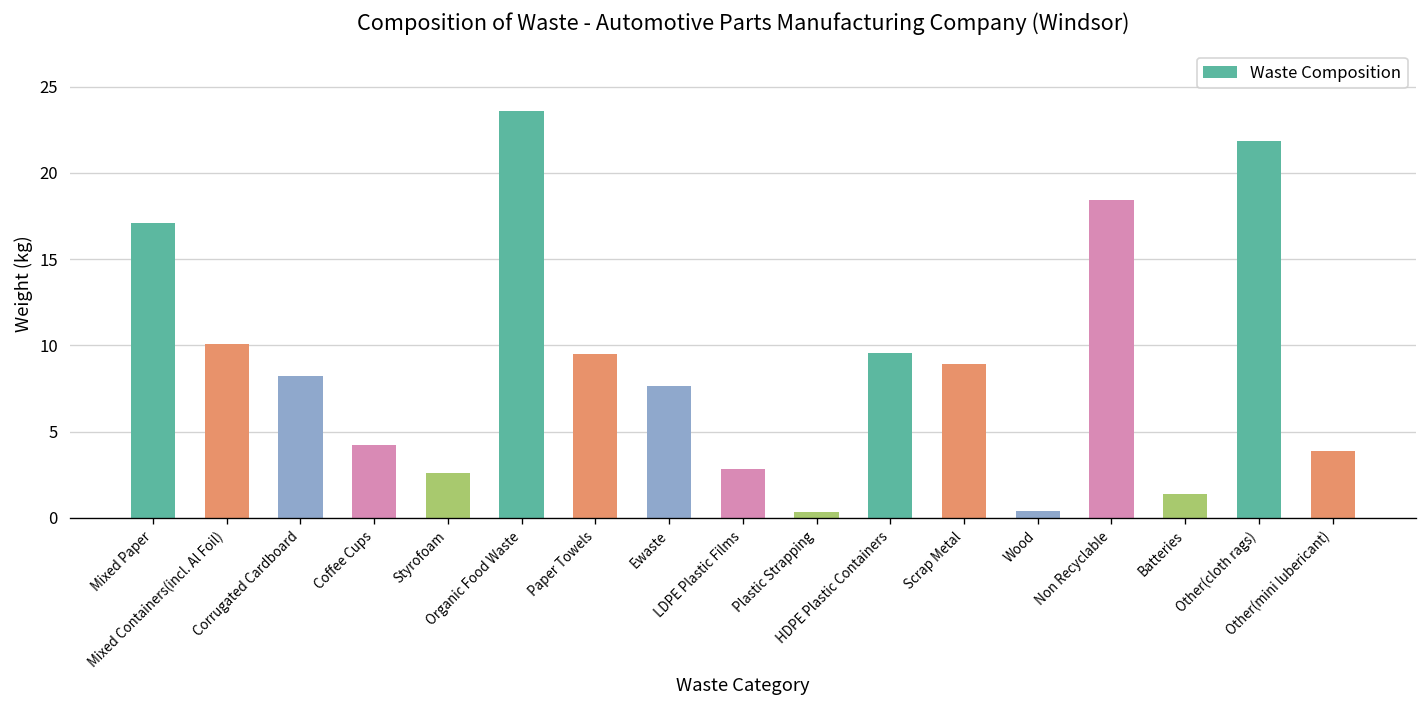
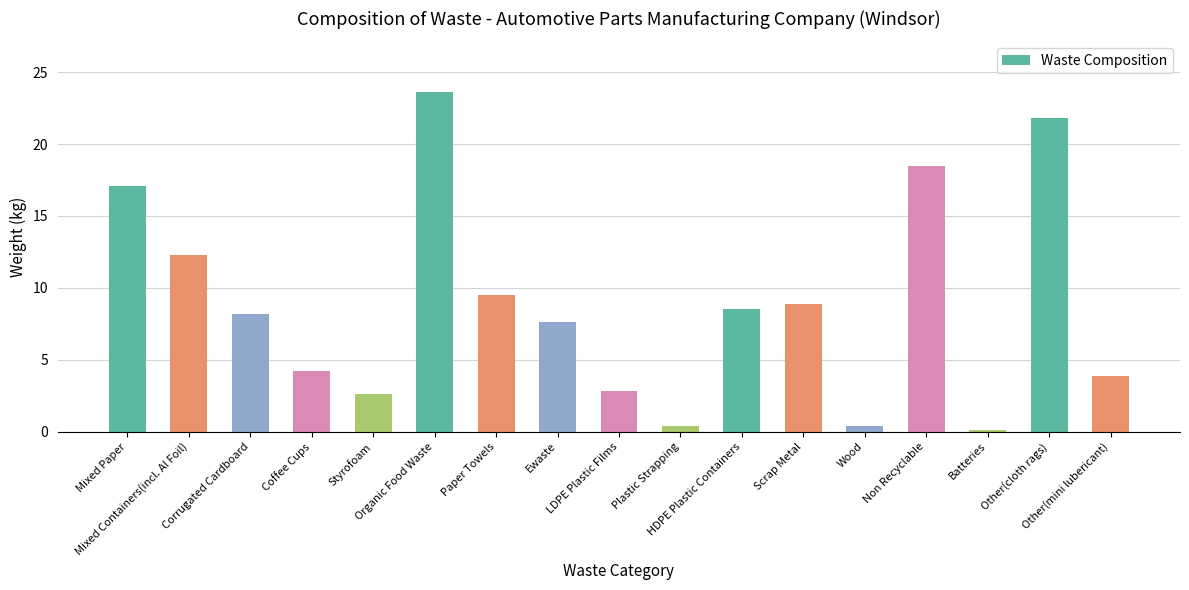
Mixed Containers(incl. Al Foil): 10.1 -> 12.3
HDPE Plastic Containers: 9.6 -> 8.6
Batteries: 1.4 -> 0.1
